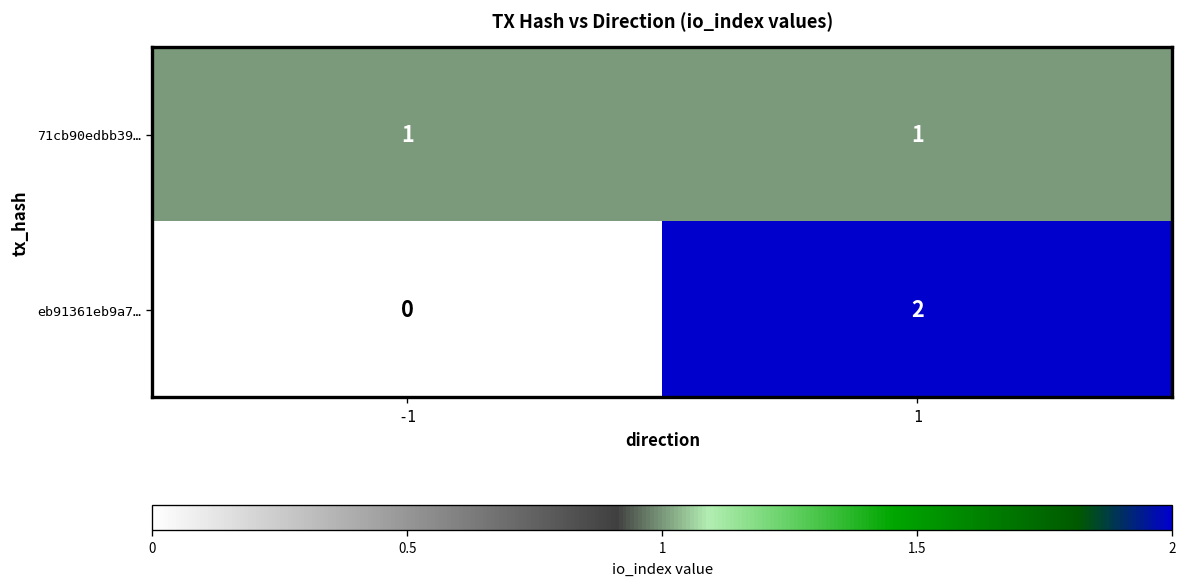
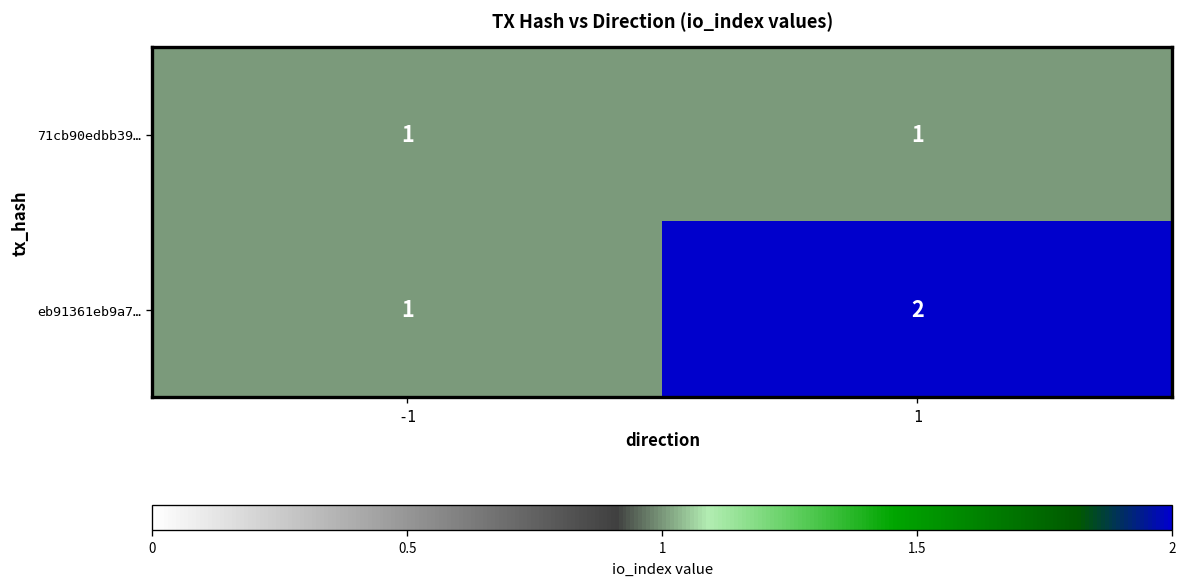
eb91361eb9a7…, -1: 0 -> 1
